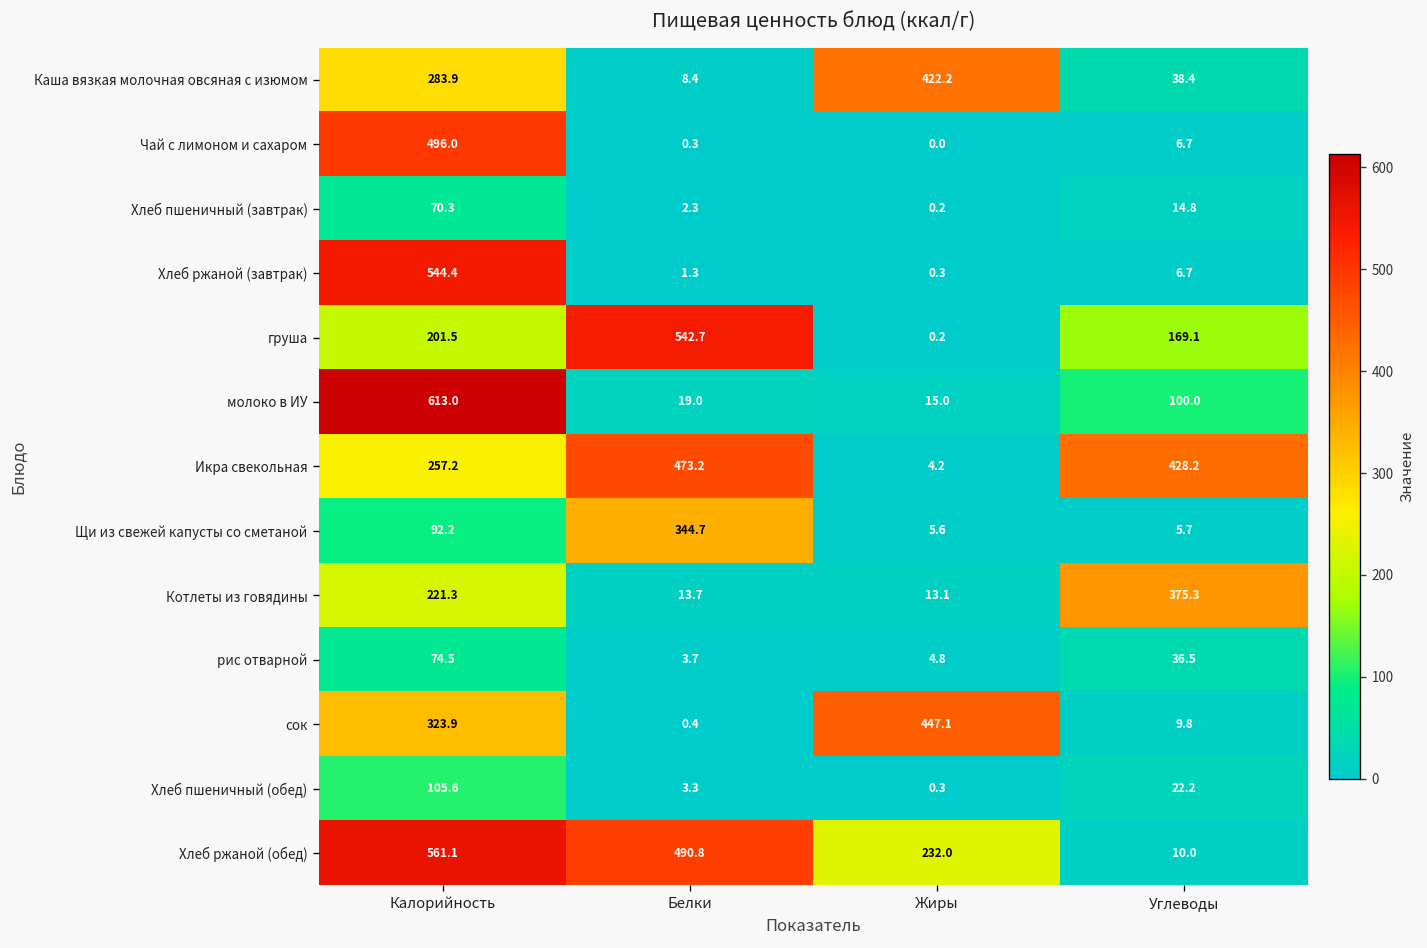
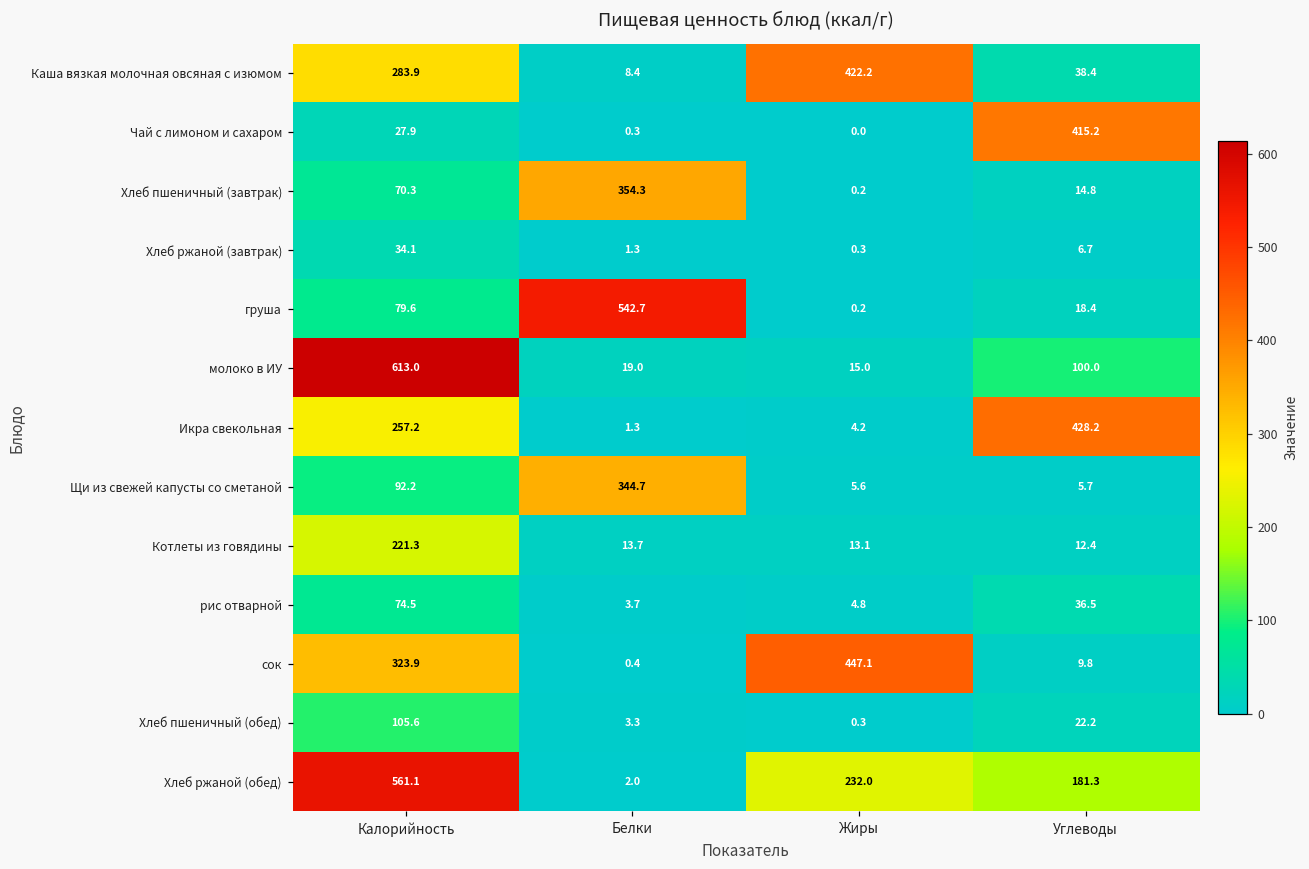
Чай с лимоном и сахаром, Калорийность: 496.0 -> 27.9
Чай с лимоном и сахаром, Углеводы: 6.7 -> 415.2
Хлеб пшеничный (завтрак), Белки: 2.3 -> 354.3
Хлеб ржаной (завтрак), Калорийность: 544.4 -> 34.1
груша, Калорийность: 201.5 -> 79.6
груша, Углеводы: 169.1 -> 18.4
Икра свекольная, Белки: 473.2 -> 1.3
Котлеты из говядины, Углеводы: 375.3 -> 12.4
Хлеб ржаной (обед), Белки: 490.8 -> 2.0
Хлеб ржаной (обед), Углеводы: 10.0 -> 181.3
